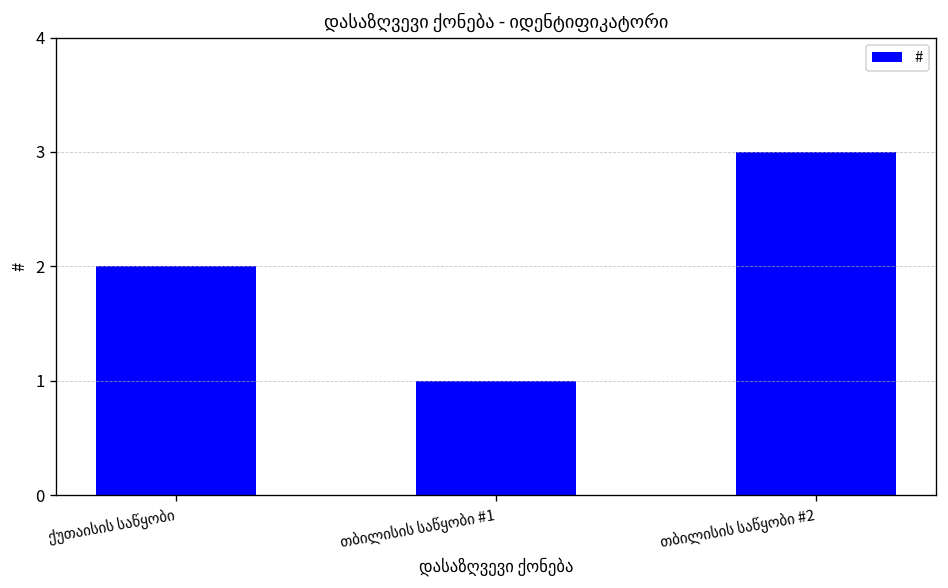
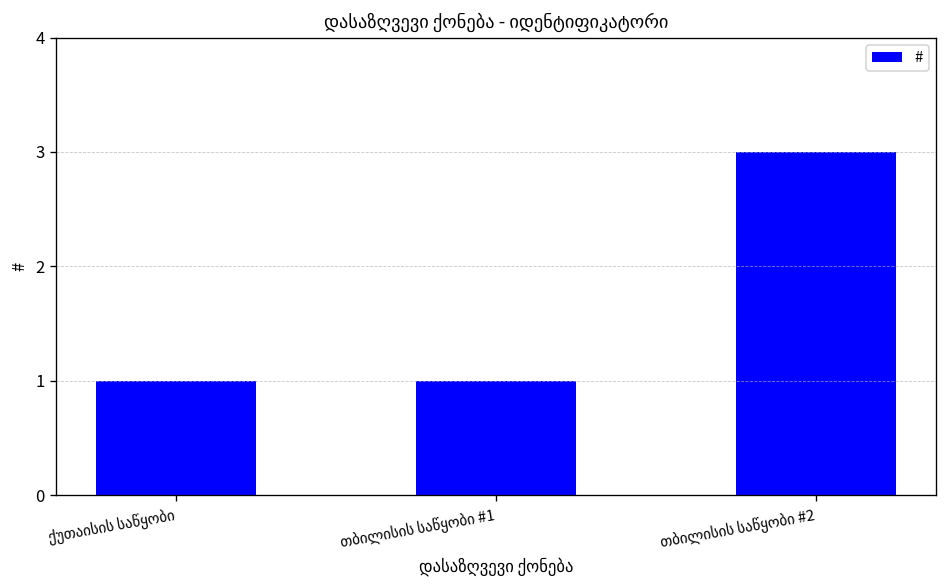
ქუთაისის საწყობი: 2 -> 1
